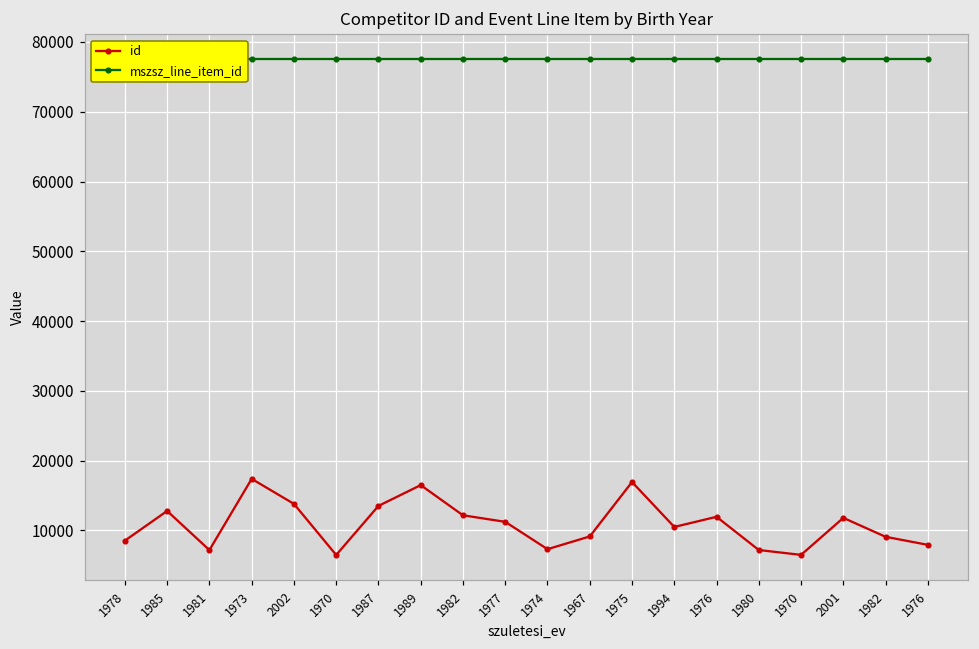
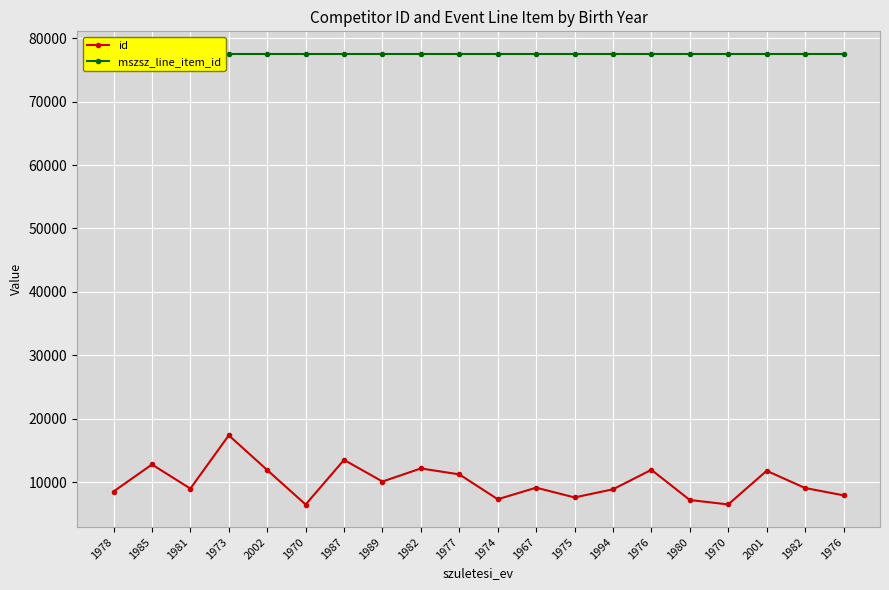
id, 1981: 7000 -> 9000
id, 2002: 14000 -> 12000
id, 1989: 16000 -> 10000
id, 1975: 17000 -> 8000
id, 1994: 11000 -> 9000
